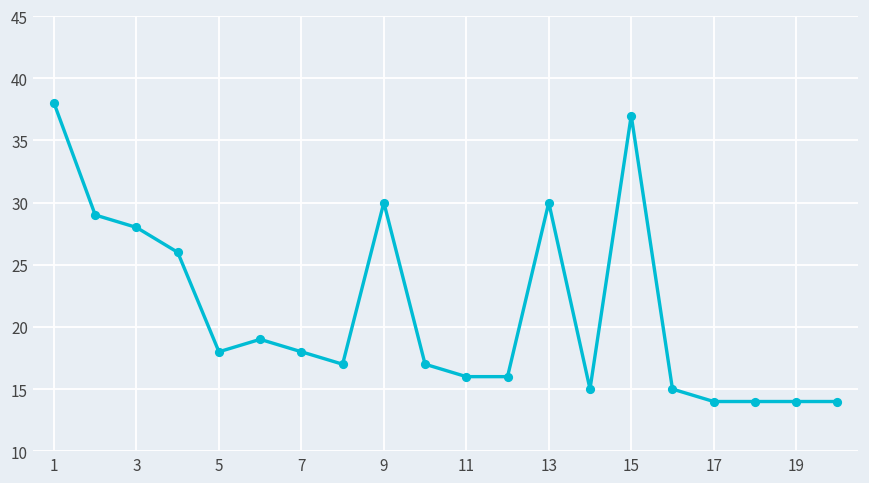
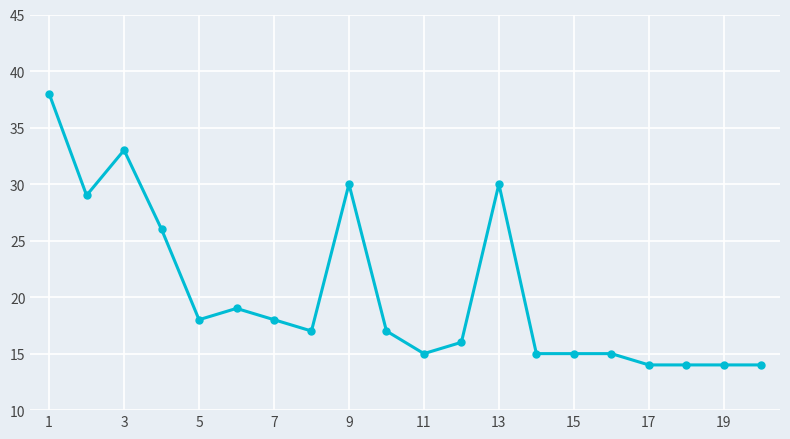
3: 28 -> 33
11: 16 -> 15
15: 37 -> 15
